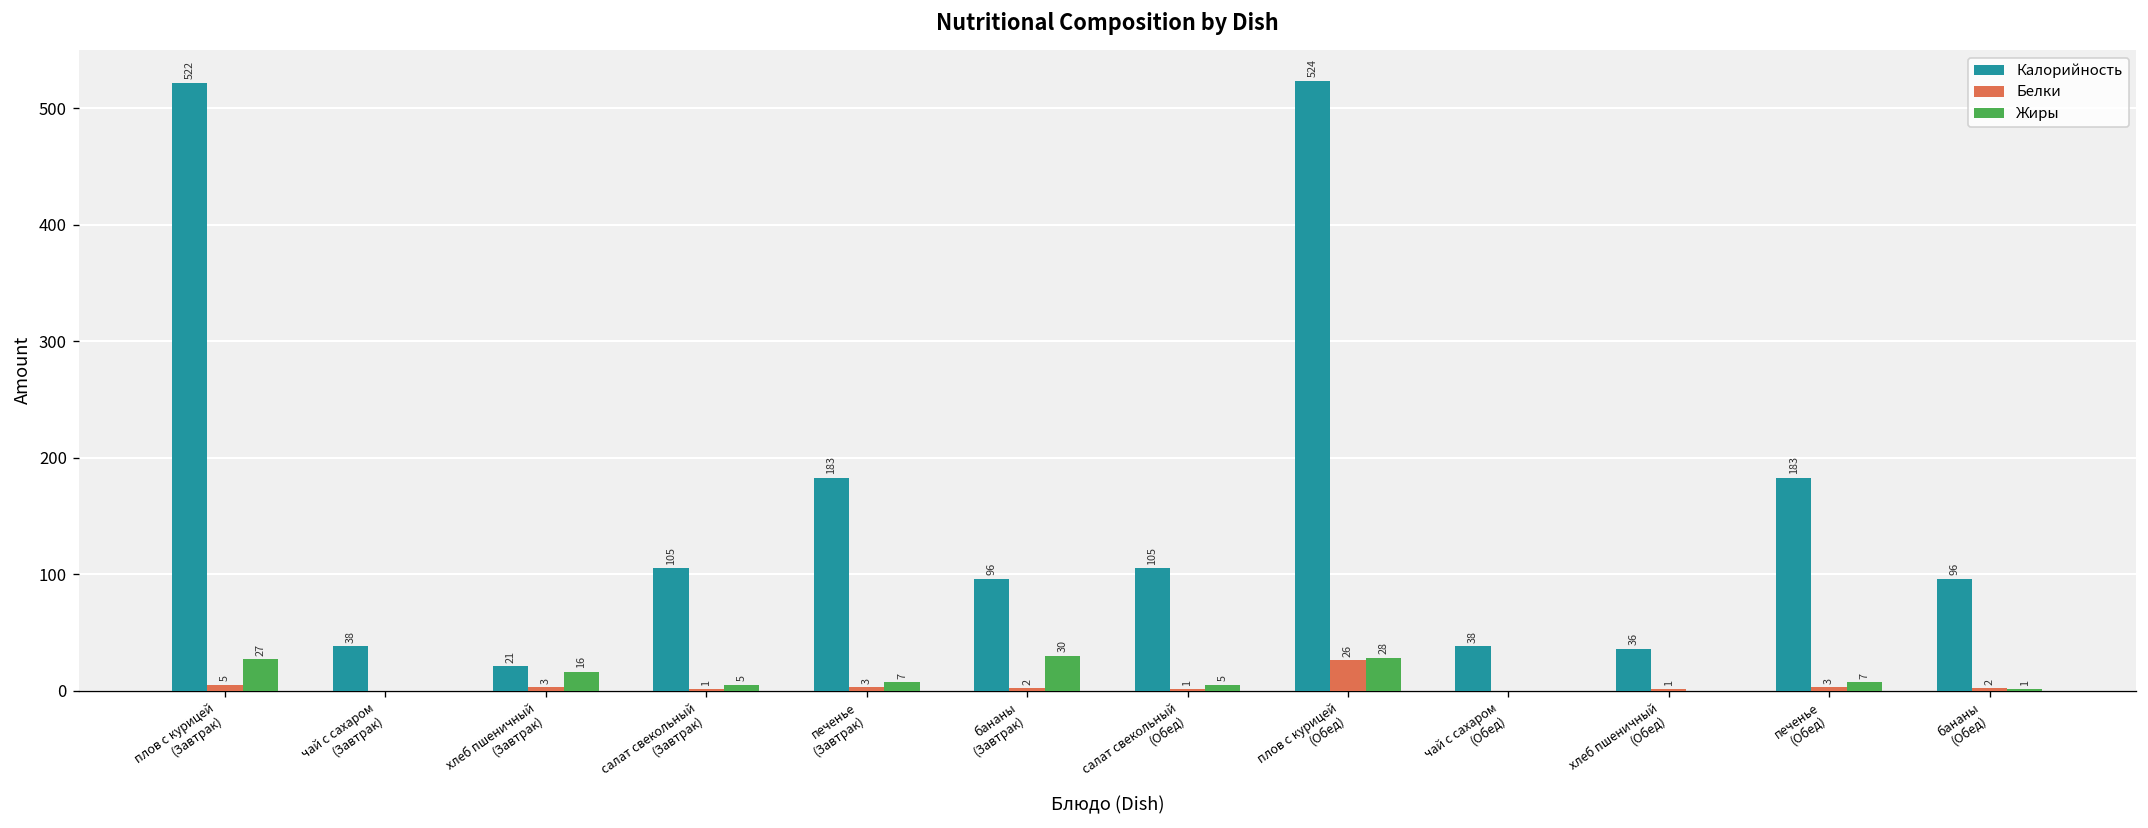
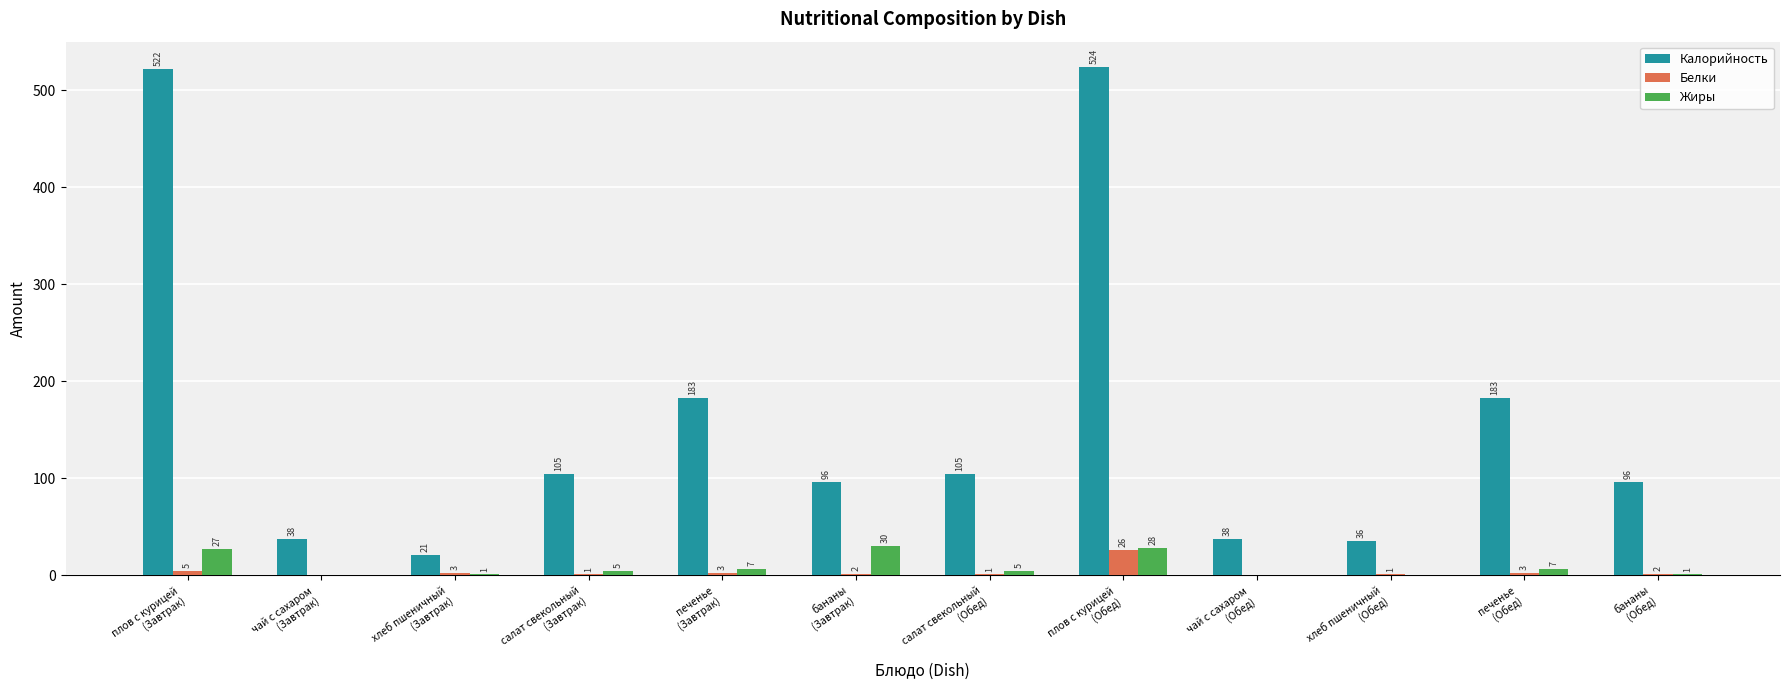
Жиры, хлеб пшеничный (Завтрак): 16 -> 1
